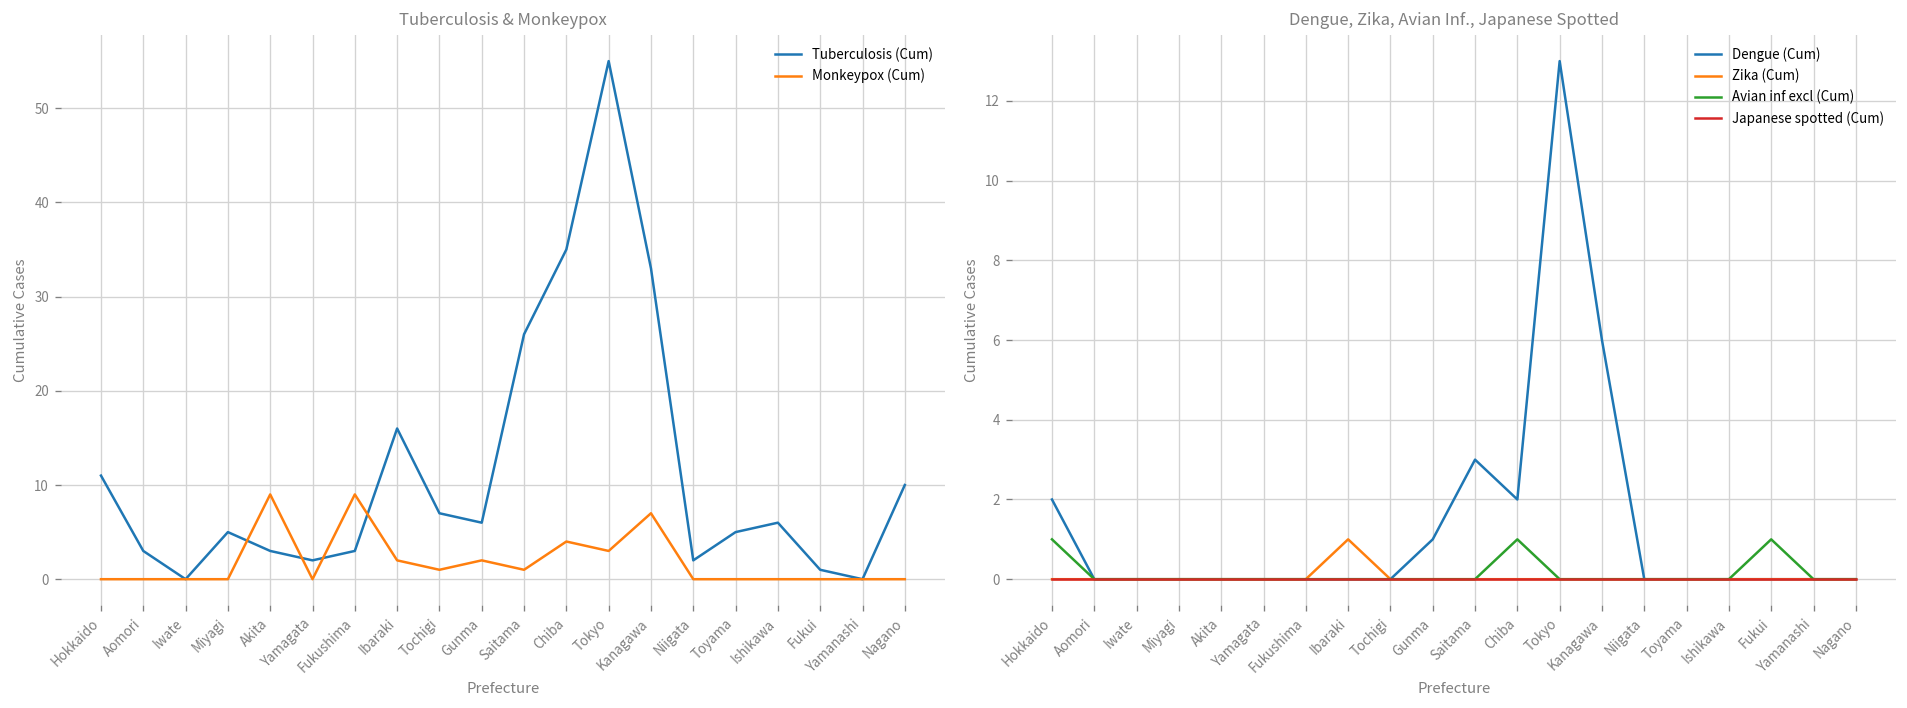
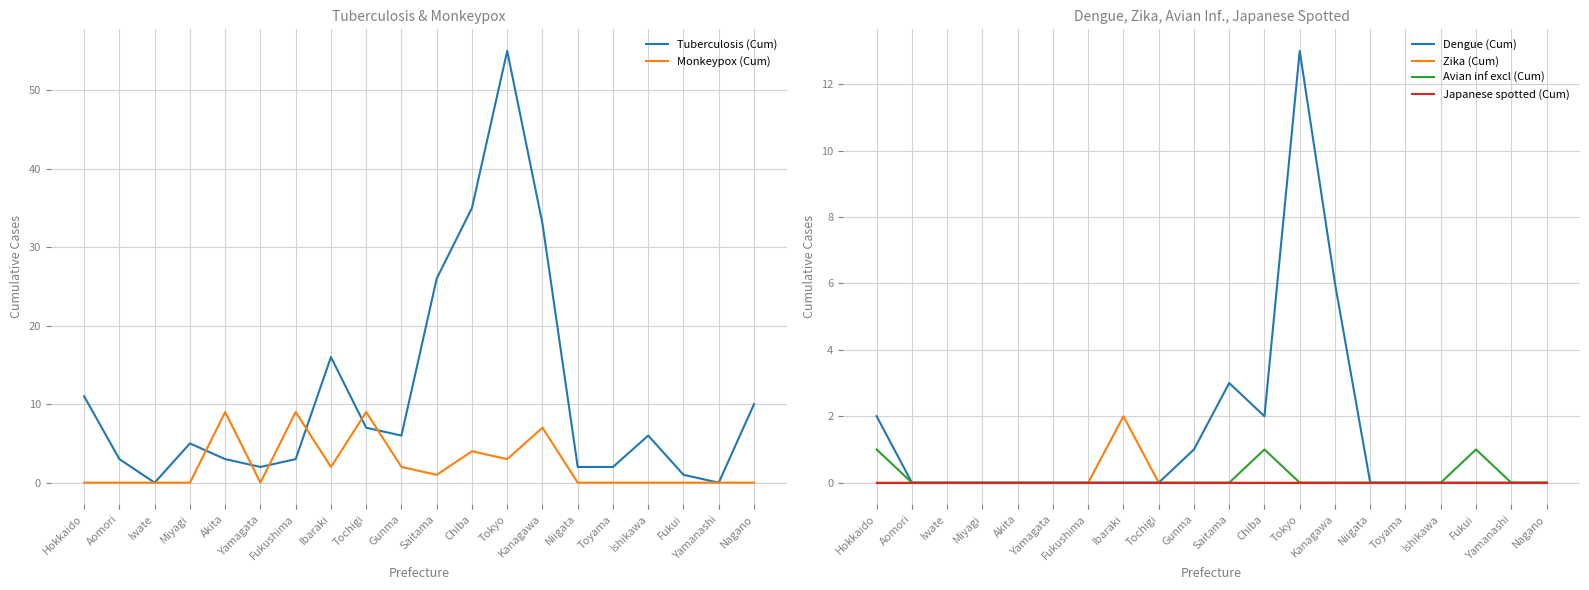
Tuberculosis & Monkeypox, Monkeypox (Cum), Tochigi: 1 -> 9
Tuberculosis & Monkeypox, Tuberculosis (Cum), Toyama: 5 -> 2
Dengue, Zika, Avian Inf., Japanese Spotted, Zika (Cum), Ibaraki: 1 -> 2
